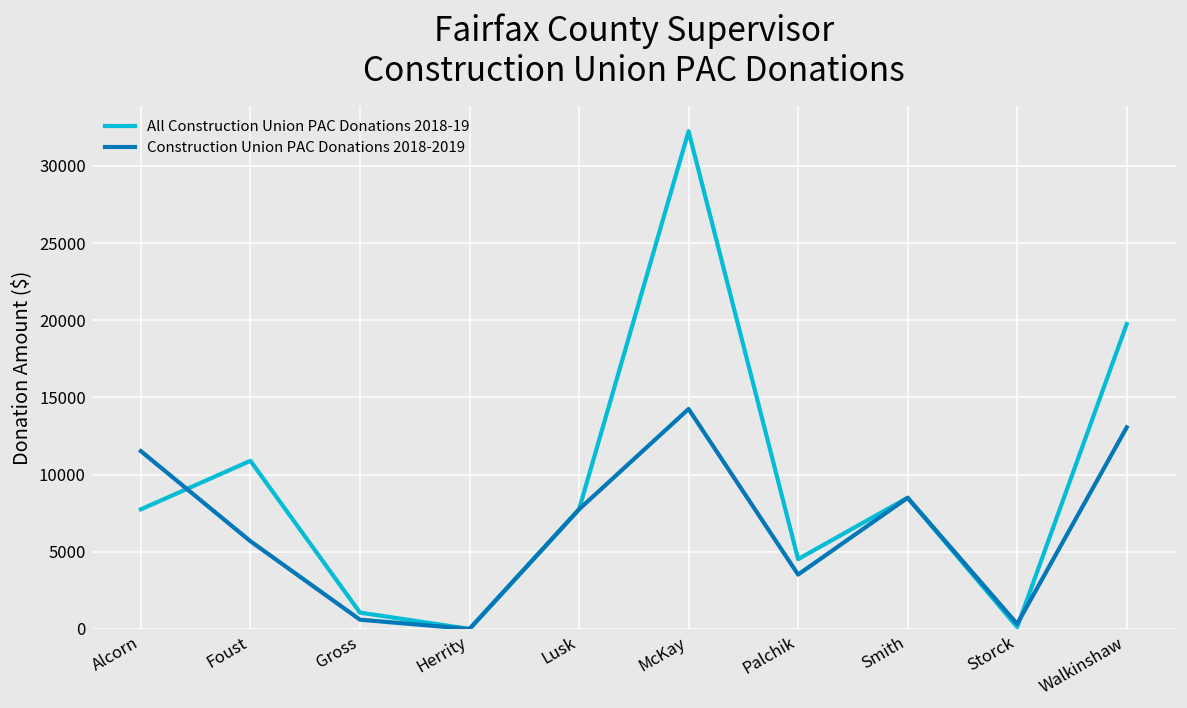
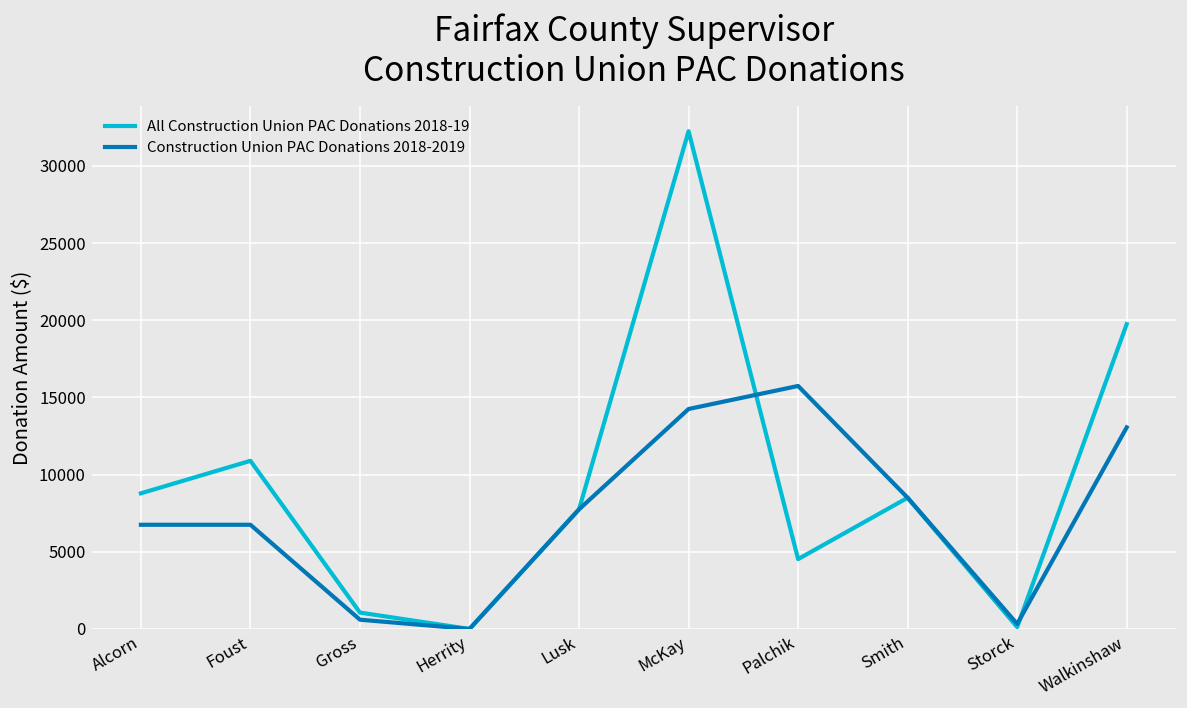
All Construction Union PAC Donations 2018-19, Alcorn: 7800 -> 8800
Construction Union PAC Donations 2018-2019, Alcorn: 11500 -> 6800
Construction Union PAC Donations 2018-2019, Foust: 5700 -> 6800
Construction Union PAC Donations 2018-2019, Palchik: 3500 -> 15700
